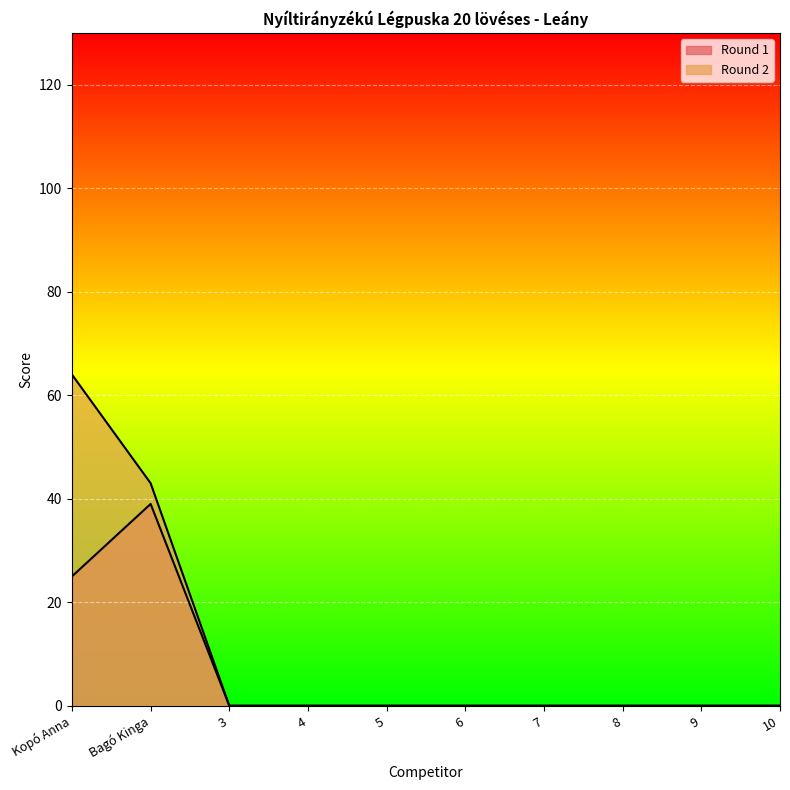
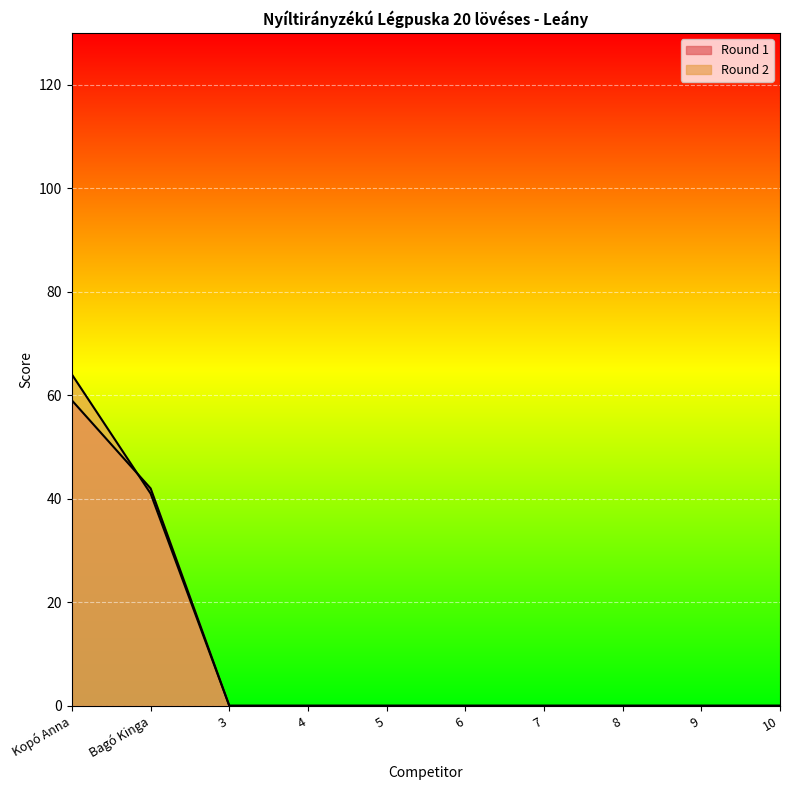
Round 1, Kopó Anna: 25 -> 59
Round 1, Bagó Kinga: 39 -> 42
Round 2, Bagó Kinga: 43 -> 41
